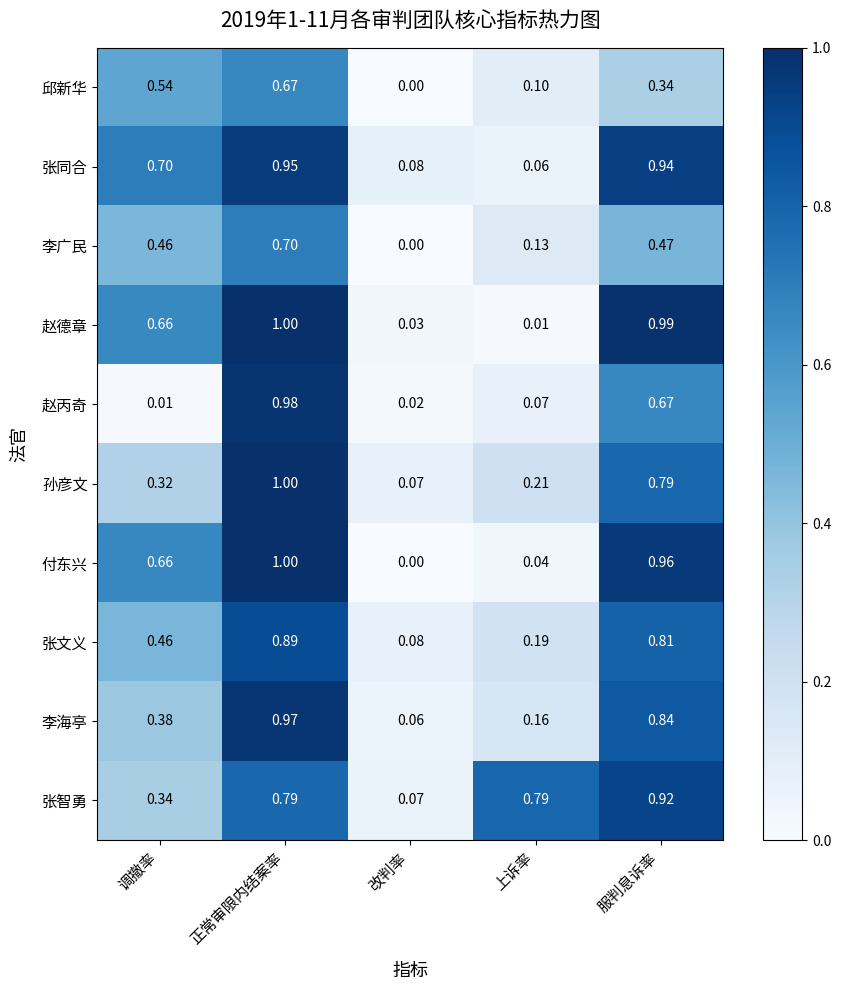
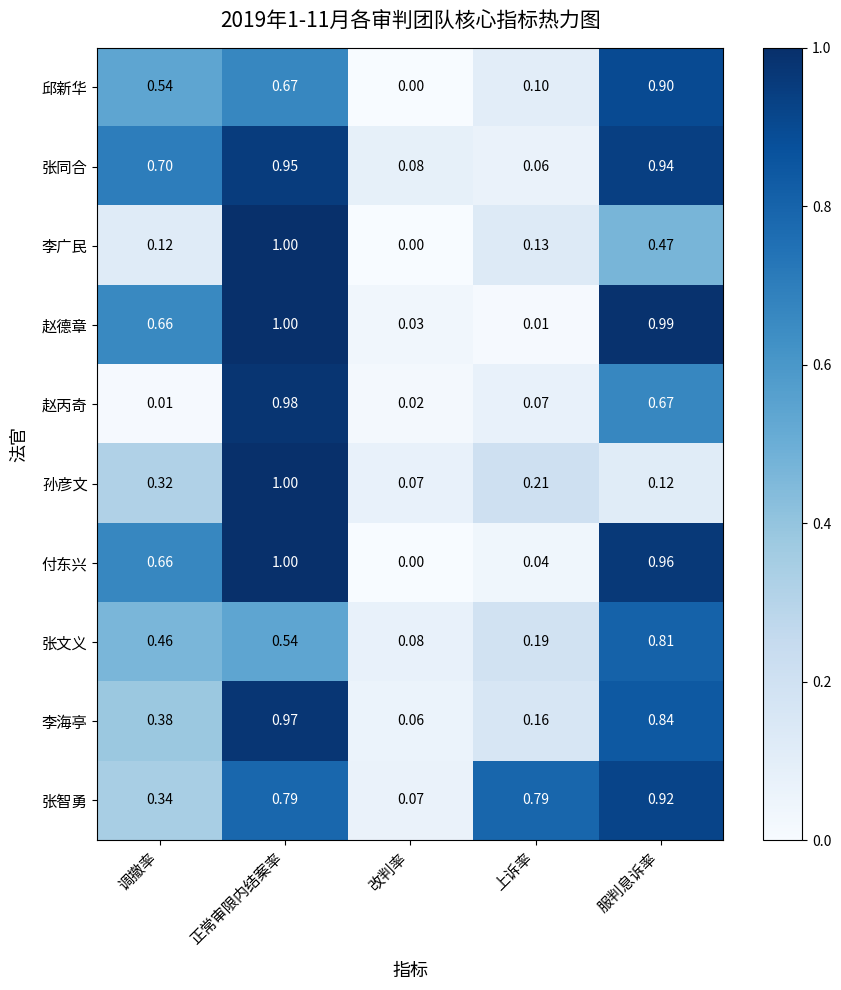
邱新华, 服判息诉率: 0.34 -> 0.90
李广民, 调撤率: 0.46 -> 0.12
李广民, 正常审限内结案率: 0.70 -> 1.00
孙彦文, 服判息诉率: 0.79 -> 0.12
张文义, 正常审限内结案率: 0.89 -> 0.54
